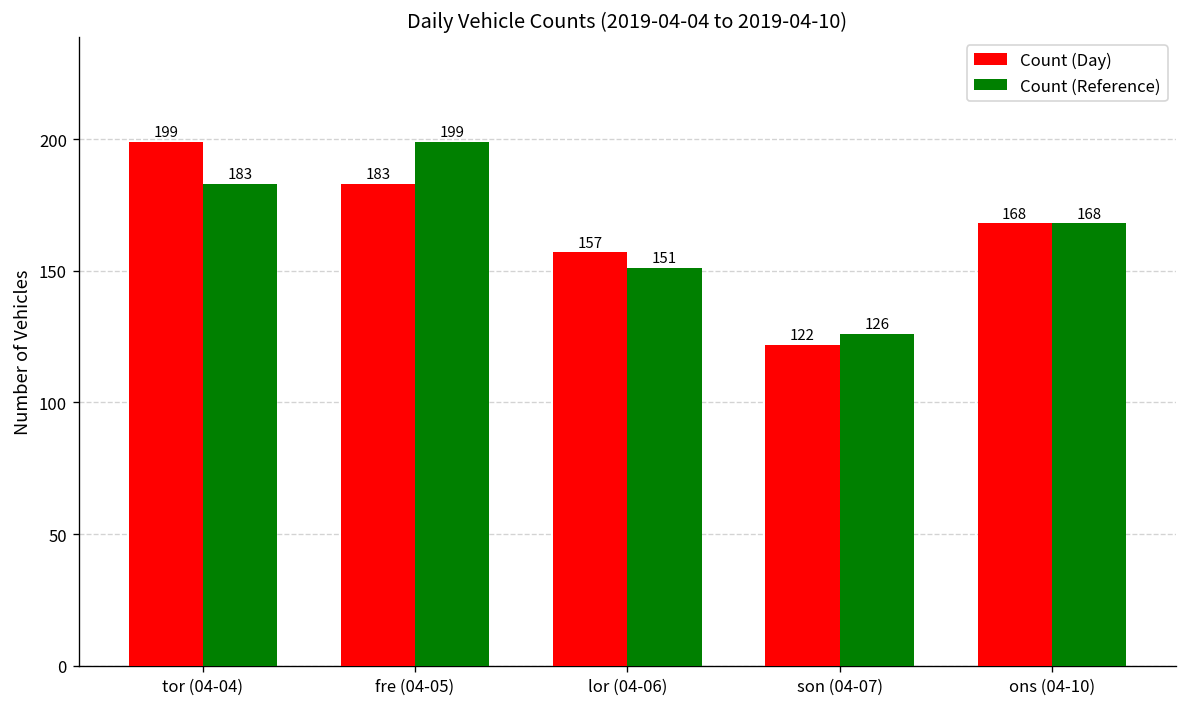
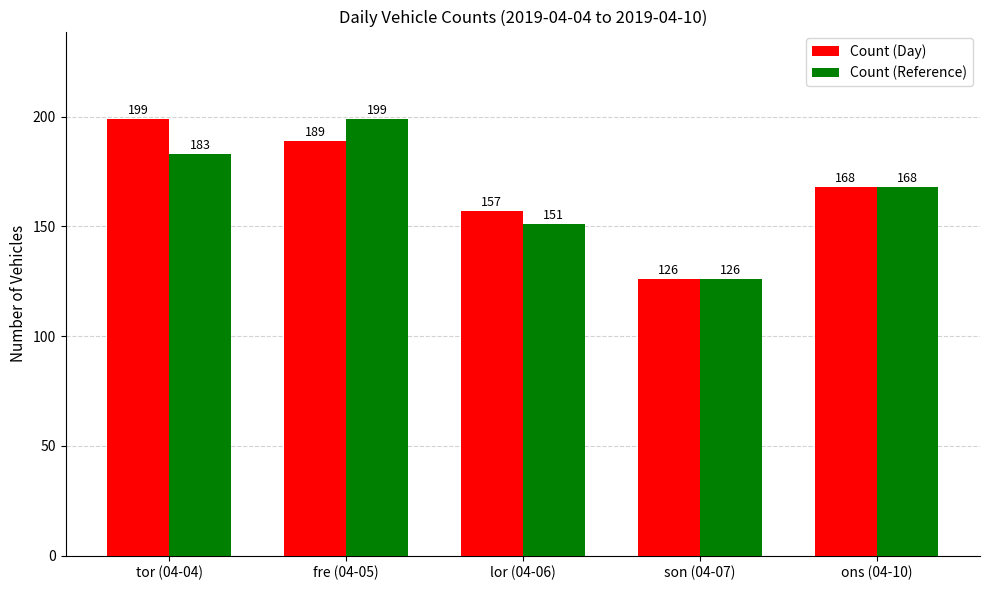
Count (Day), fre (04-05): 183 -> 189
Count (Day), son (04-07): 122 -> 126
